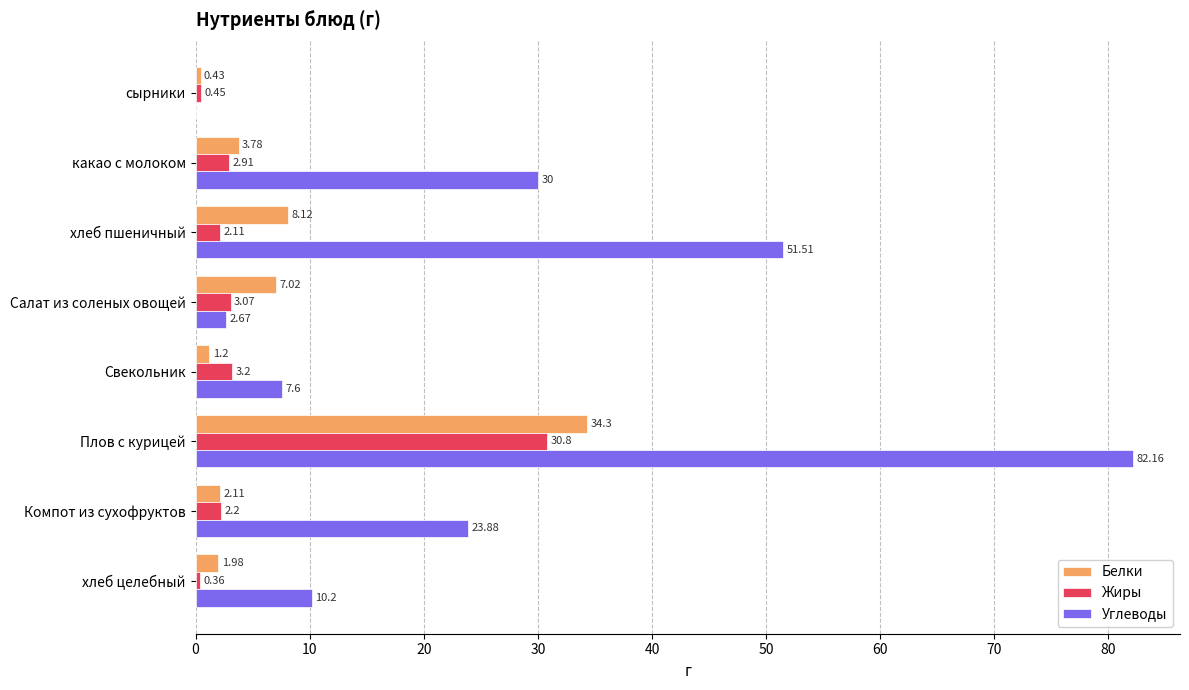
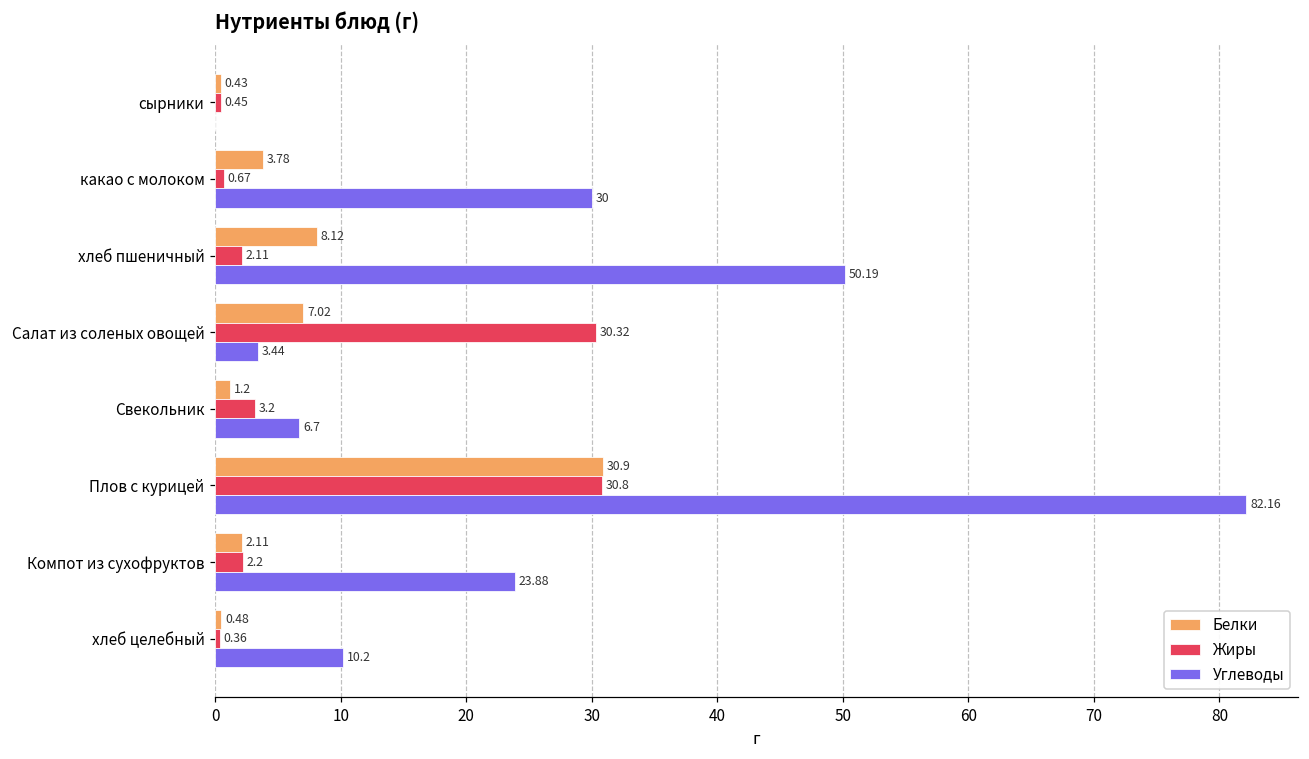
Жиры, какао с молоком: 2.91 -> 0.67
Углеводы, хлеб пшеничный: 51.51 -> 50.19
Жиры, Салат из соленых овощей: 3.07 -> 30.32
Углеводы, Салат из соленых овощей: 2.67 -> 3.44
Углеводы, Свекольник: 7.6 -> 6.7
Белки, Плов с курицей: 34.3 -> 30.9
Белки, хлеб целебный: 1.98 -> 0.48
